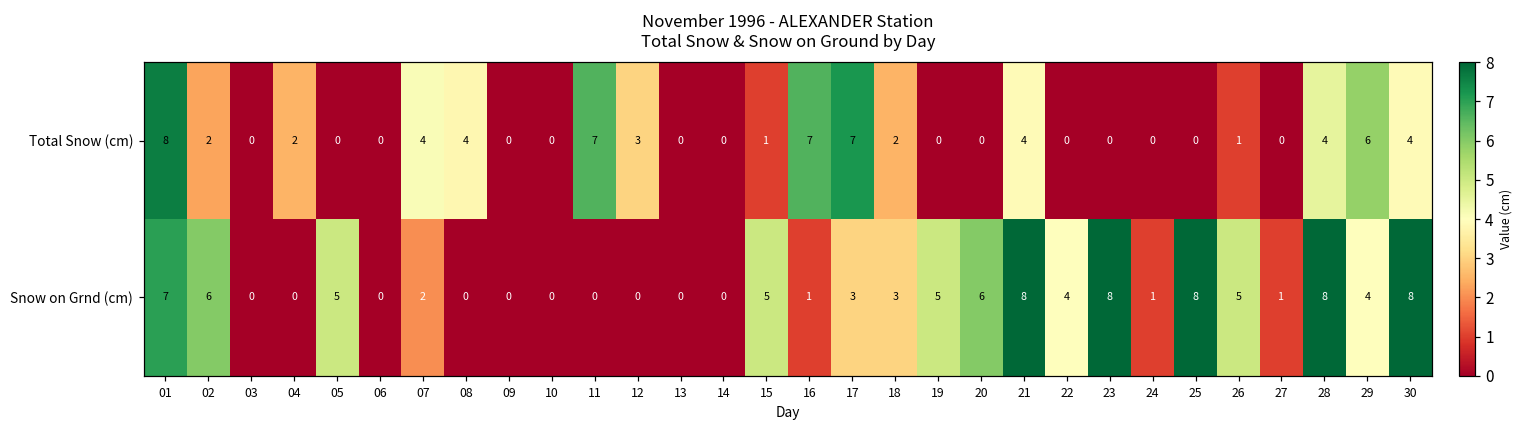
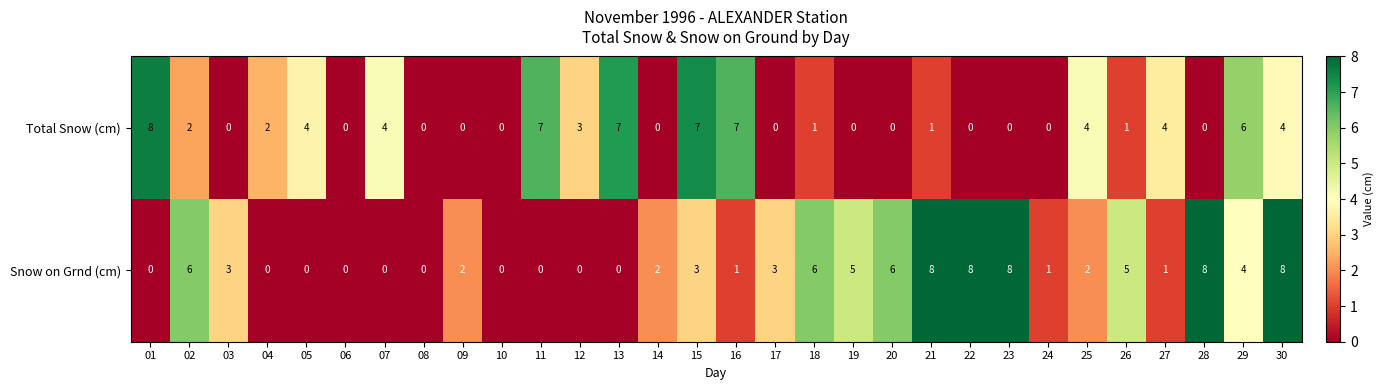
Total Snow (cm), 05: 0 -> 4
Total Snow (cm), 08: 4 -> 0
Total Snow (cm), 13: 0 -> 7
Total Snow (cm), 15: 1 -> 7
Total Snow (cm), 17: 7 -> 0
Total Snow (cm), 18: 2 -> 1
Total Snow (cm), 21: 4 -> 1
Total Snow (cm), 25: 0 -> 4
Total Snow (cm), 27: 0 -> 4
Total Snow (cm), 28: 4 -> 0
Snow on Grnd (cm), 01: 7 -> 0
Snow on Grnd (cm), 03: 0 -> 3
Snow on Grnd (cm), 05: 5 -> 0
Snow on Grnd (cm), 07: 2 -> 0
Snow on Grnd (cm), 09: 0 -> 2
Snow on Grnd (cm), 14: 0 -> 2
Snow on Grnd (cm), 15: 5 -> 3
Snow on Grnd (cm), 18: 3 -> 6
Snow on Grnd (cm), 22: 4 -> 8
Snow on Grnd (cm), 25: 8 -> 2
